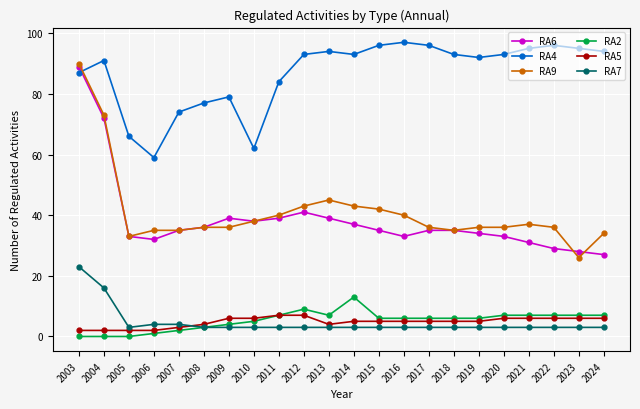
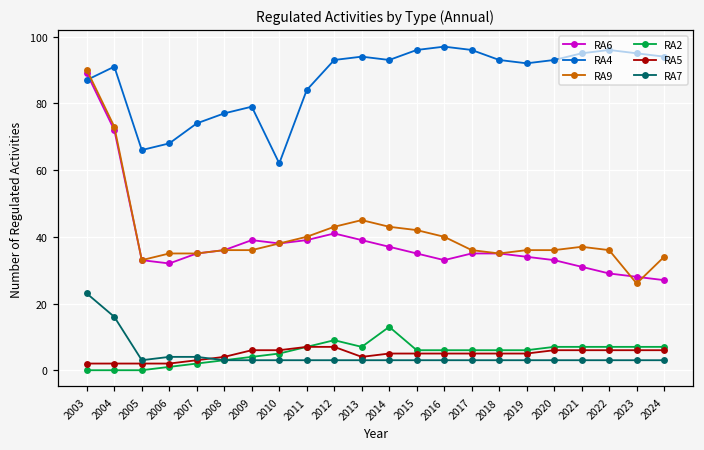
RA4, 2006: 59 -> 68
